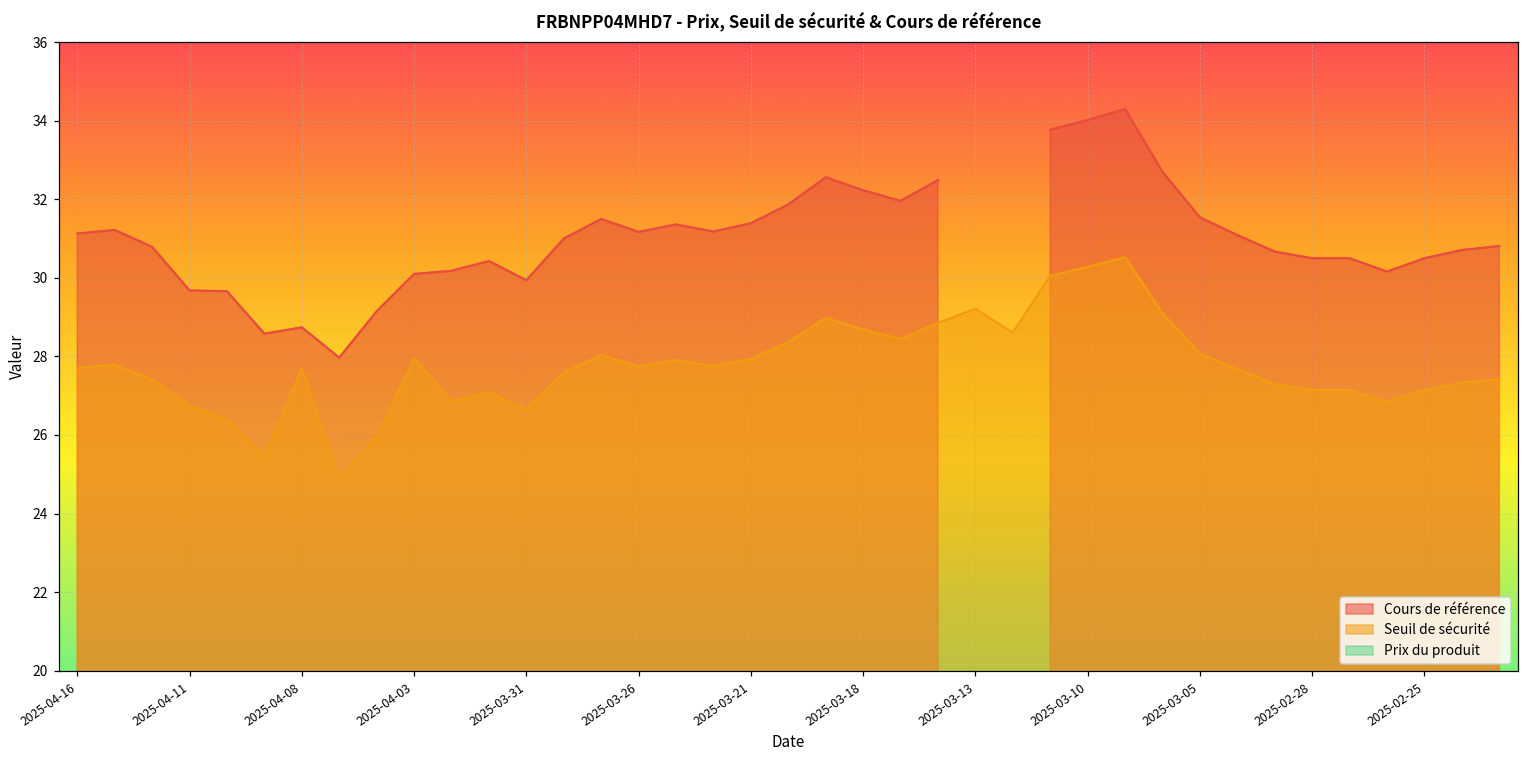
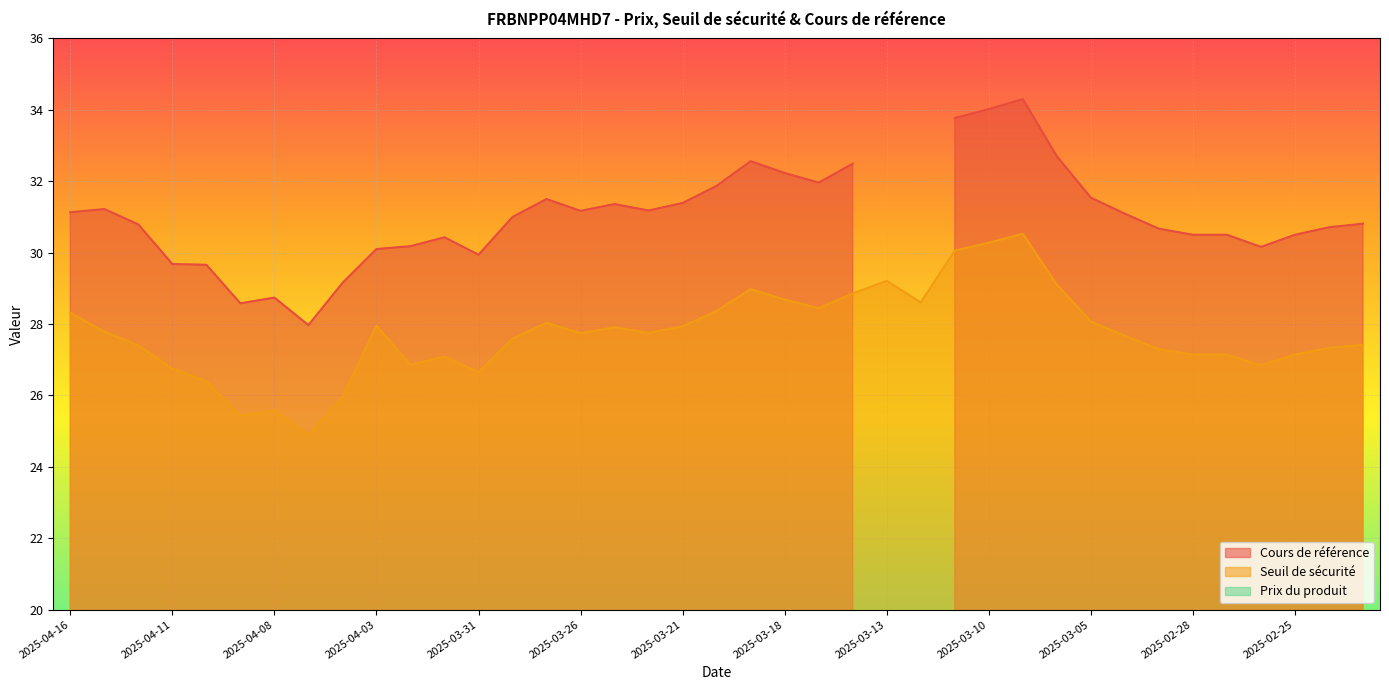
Seuil de sécurité, 2025-04-16: 27.7 -> 28.3
Seuil de sécurité, 2025-04-08: 27.7 -> 25.6
